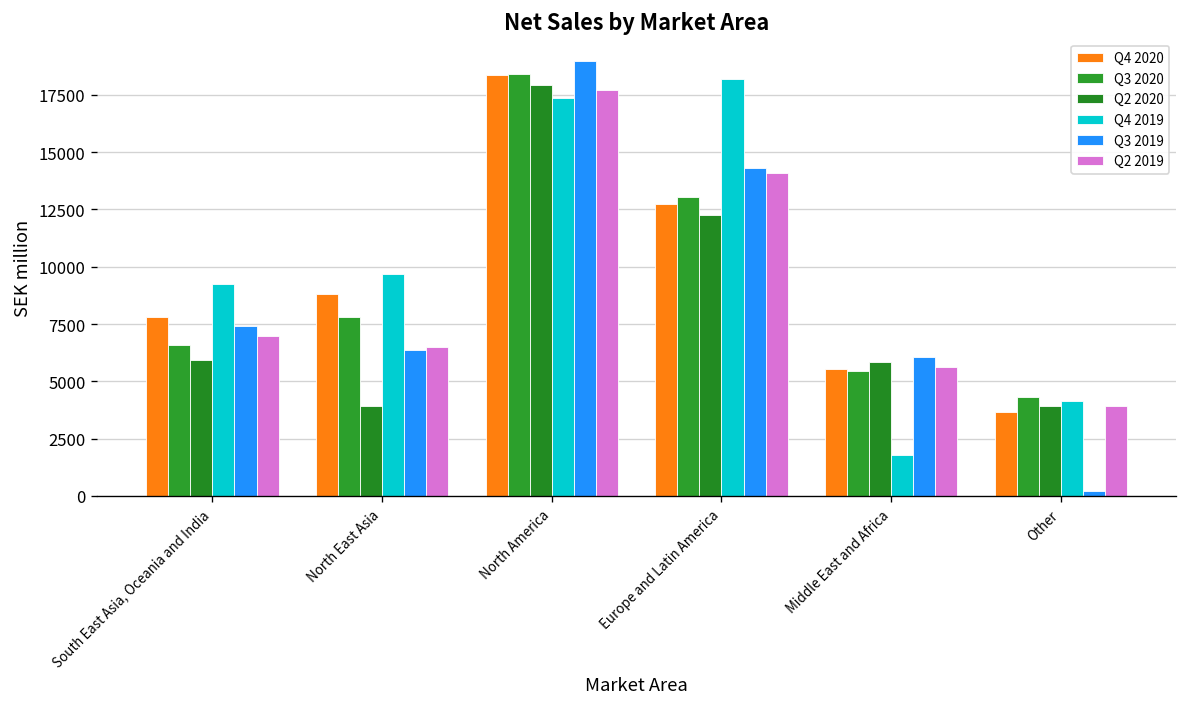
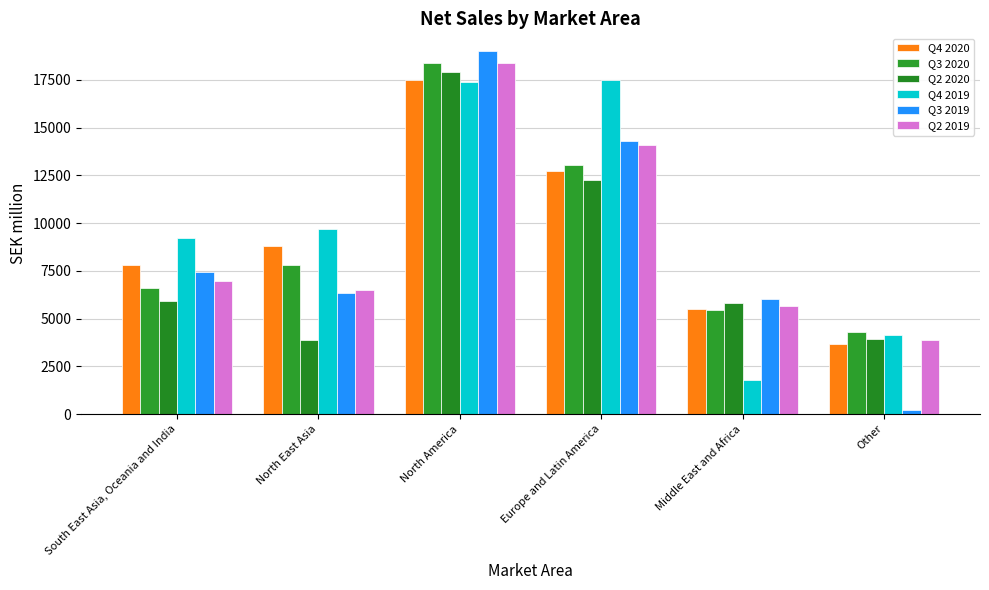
Q4 2020, North America: 18400 -> 17500
Q2 2019, North America: 17700 -> 18400
Q4 2019, Europe and Latin America: 18200 -> 17500
